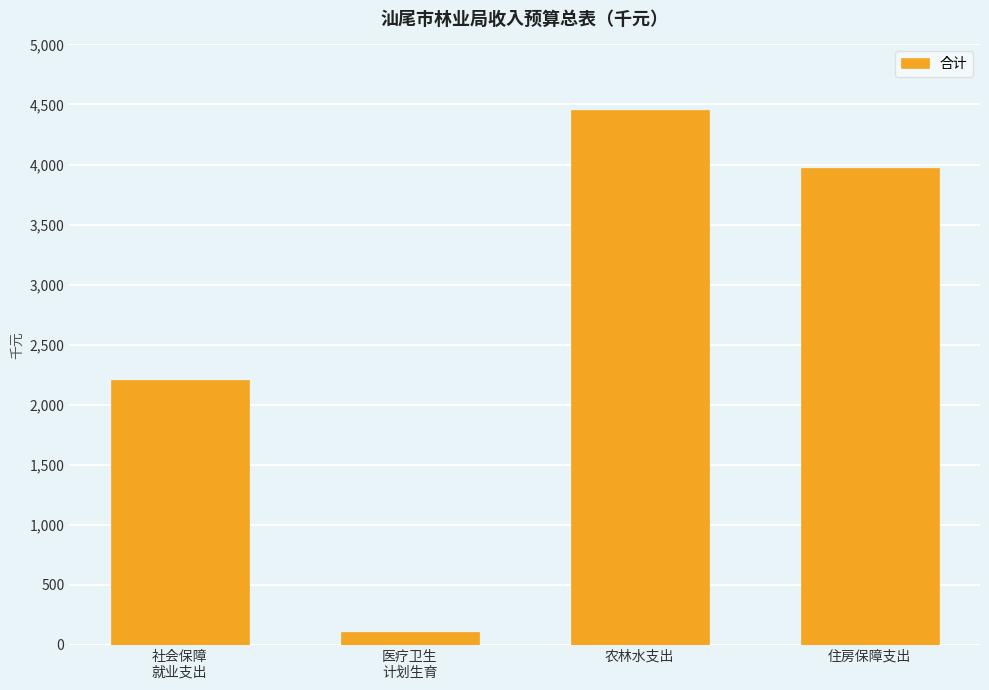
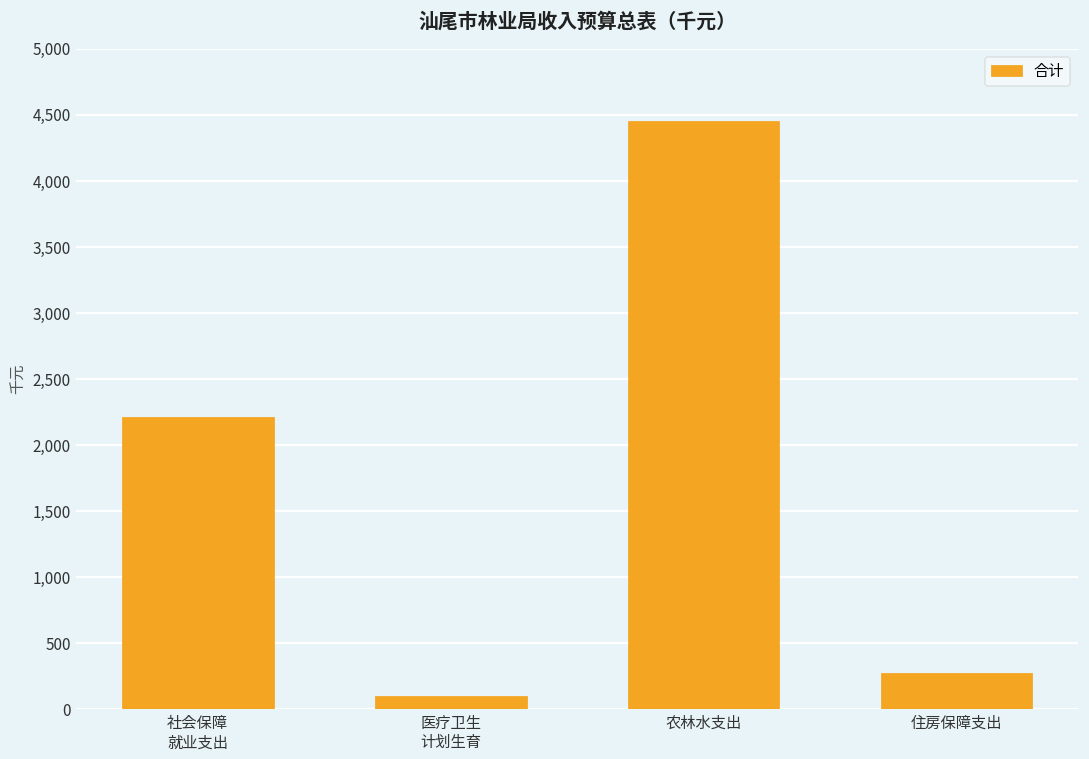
住房保障支出: 3,970 -> 270
